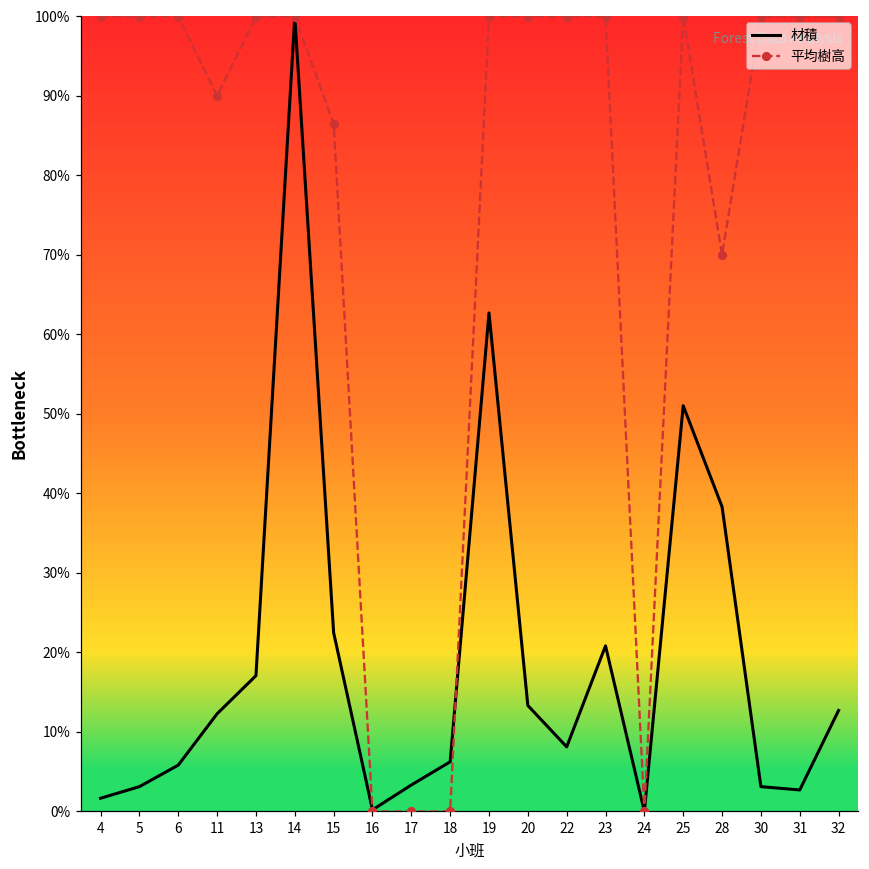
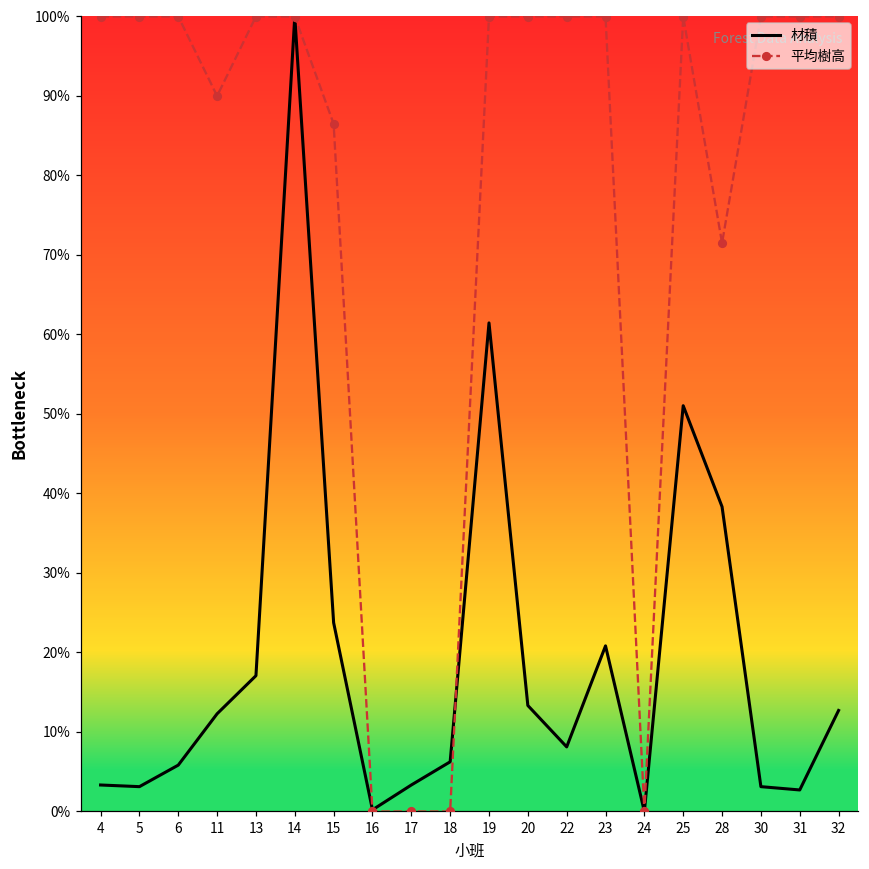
材積, 4: 2% -> 3%
材積, 15: 22% -> 24%
材積, 19: 63% -> 61%
平均樹高, 28: 70% -> 71%
